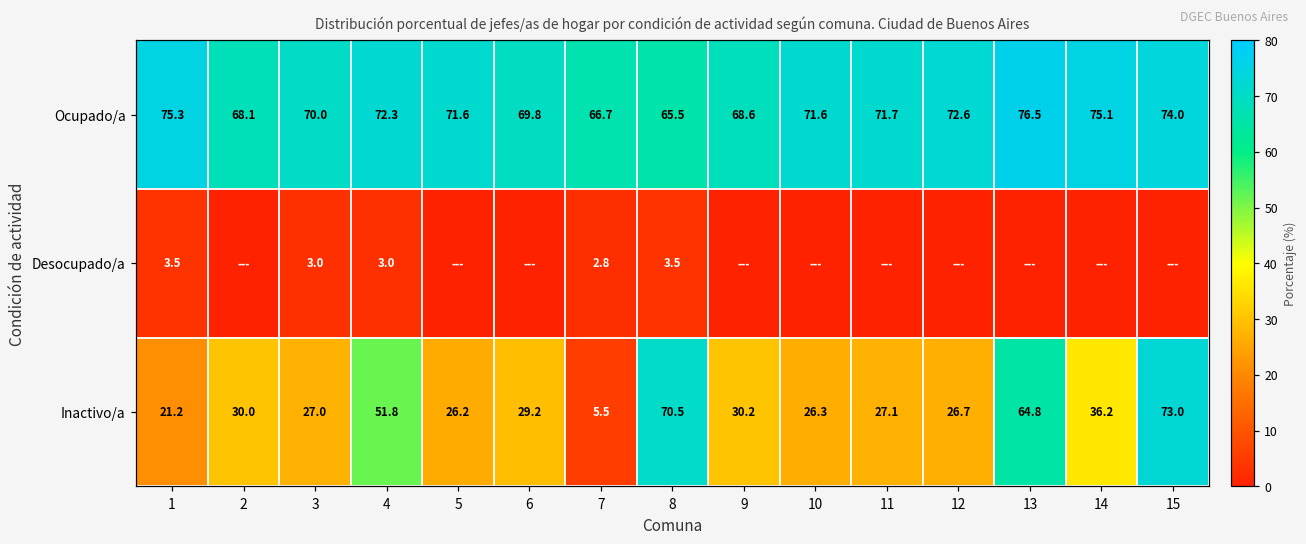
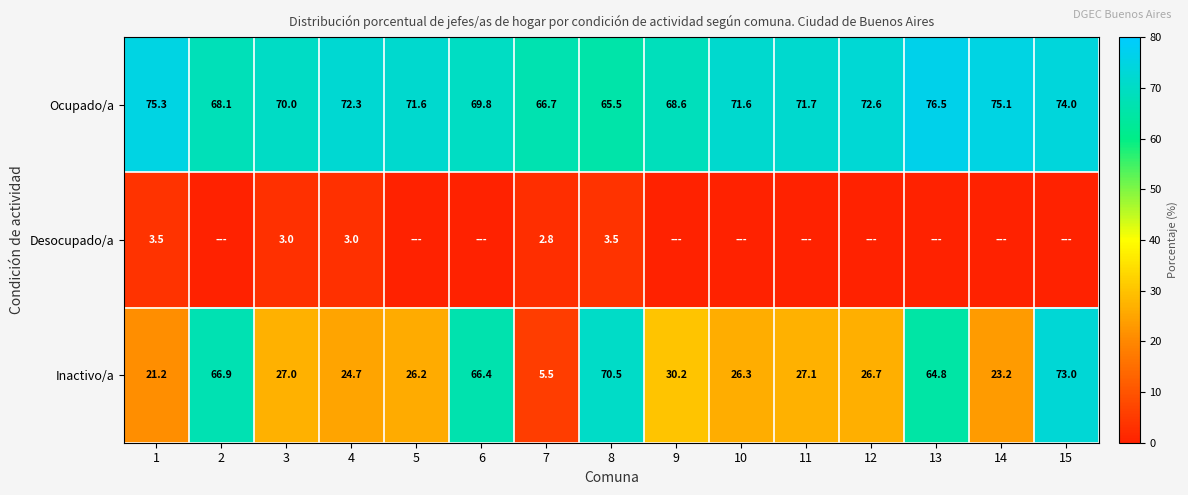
Inactivo/a, 2: 30.0 -> 66.9
Inactivo/a, 4: 51.8 -> 24.7
Inactivo/a, 6: 29.2 -> 66.4
Inactivo/a, 14: 36.2 -> 23.2
